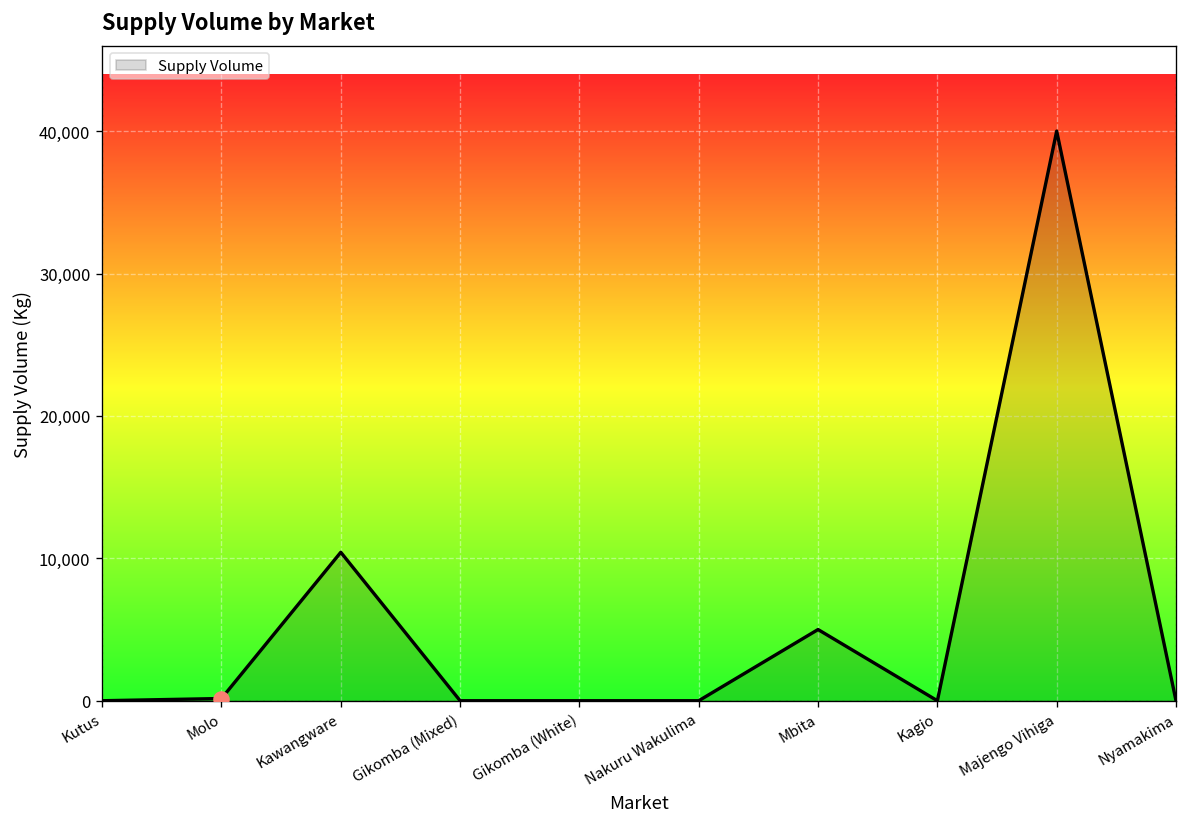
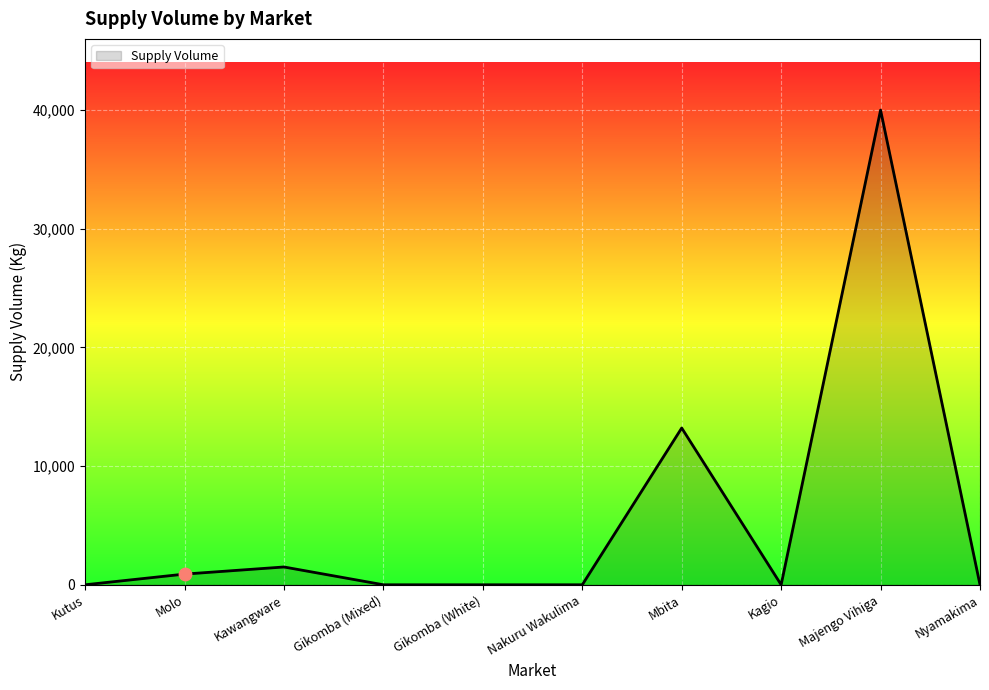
Supply Volume, Molo: 200 -> 900
Supply Volume, Kawangware: 10,400 -> 1,500
Supply Volume, Mbita: 5,000 -> 13,200
